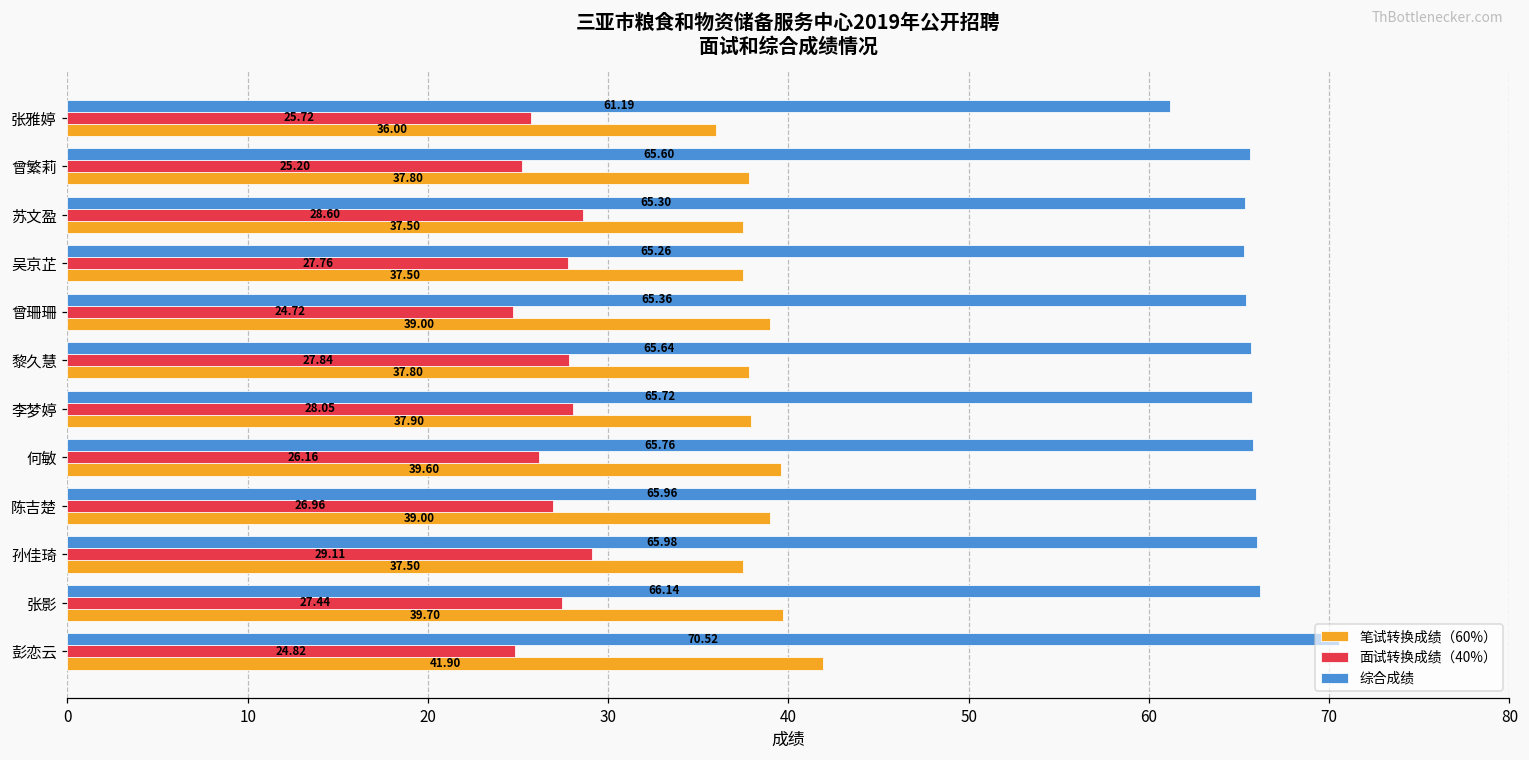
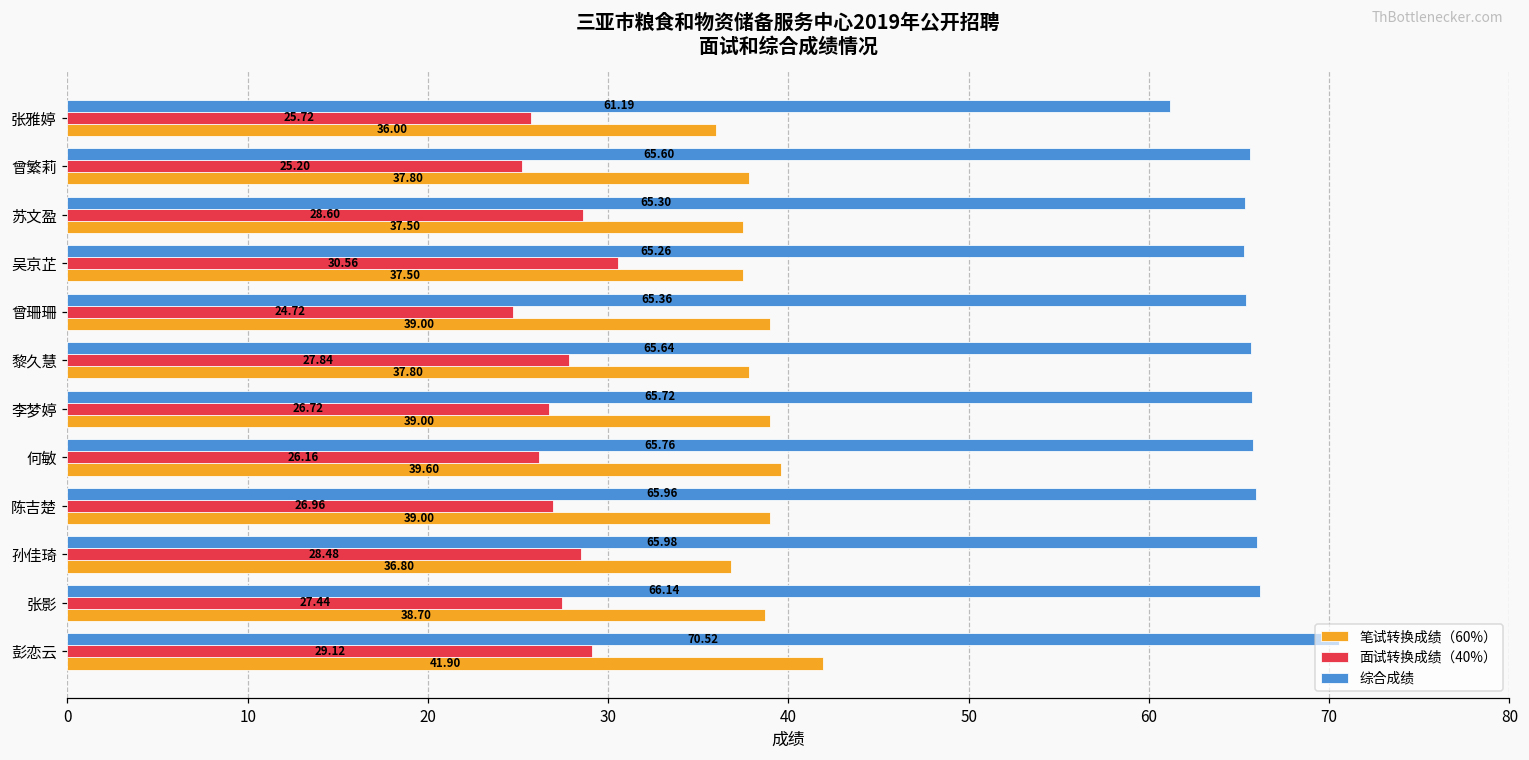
面试转换成绩（40%）, 吴京芷: 27.76 -> 30.56
面试转换成绩（40%）, 李梦婷: 28.05 -> 26.72
笔试转换成绩（60%）, 李梦婷: 37.90 -> 39.00
面试转换成绩（40%）, 孙佳琦: 29.11 -> 28.48
笔试转换成绩（60%）, 孙佳琦: 37.50 -> 36.80
笔试转换成绩（60%）, 张影: 39.70 -> 38.70
面试转换成绩（40%）, 彭恋云: 24.82 -> 29.12
